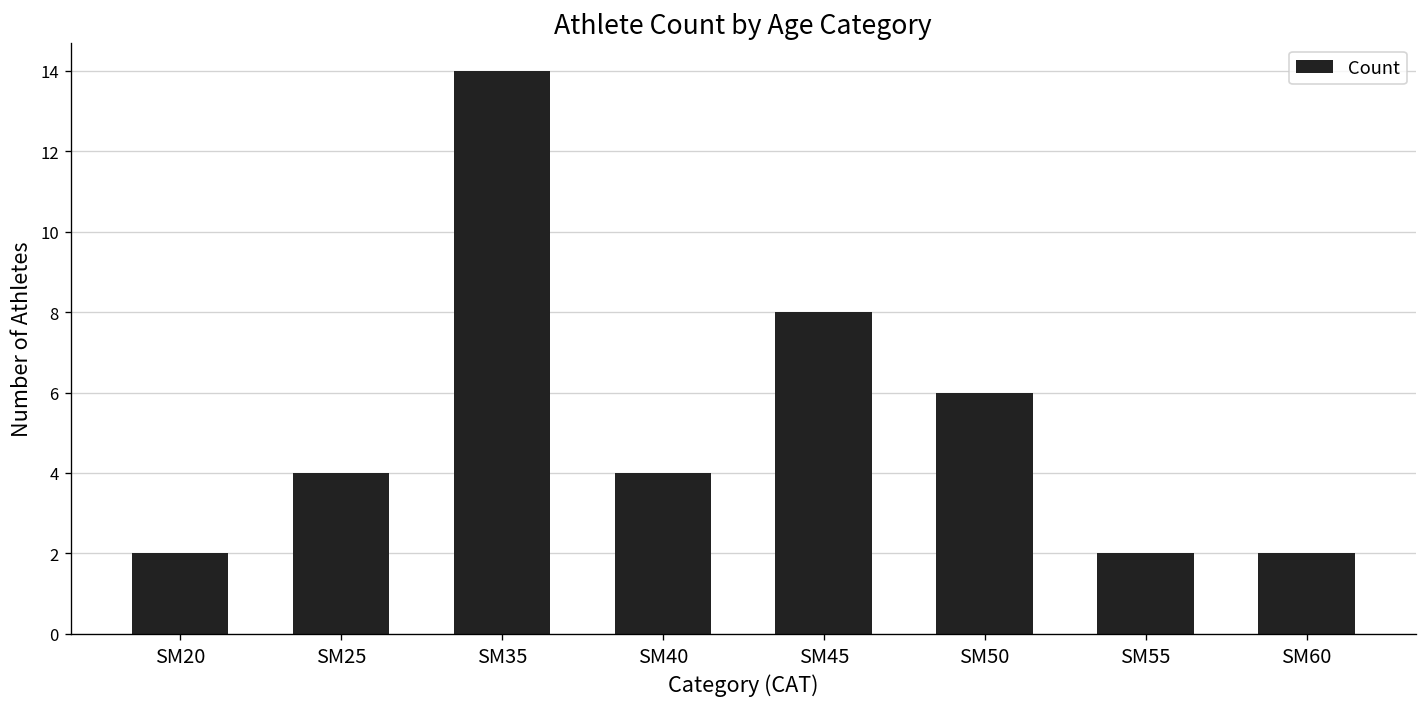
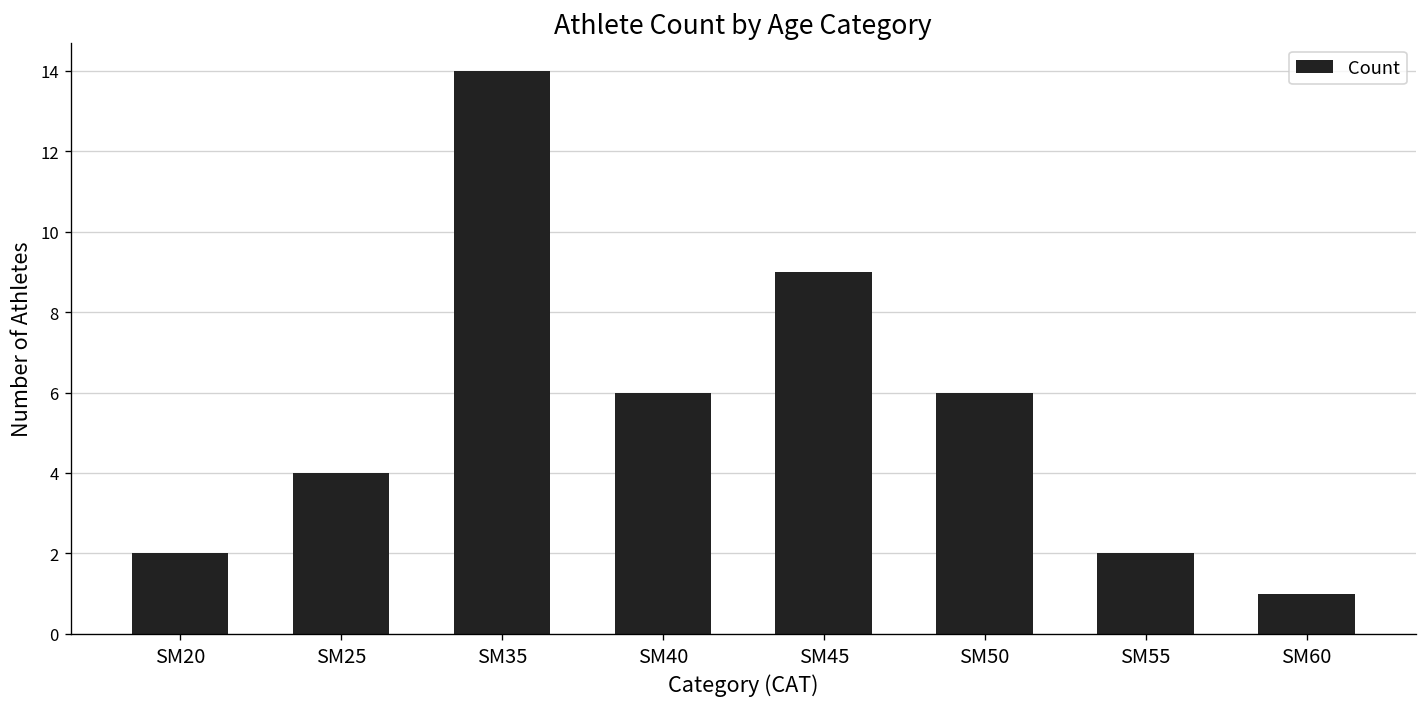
SM40: 4 -> 6
SM45: 8 -> 9
SM60: 2 -> 1
